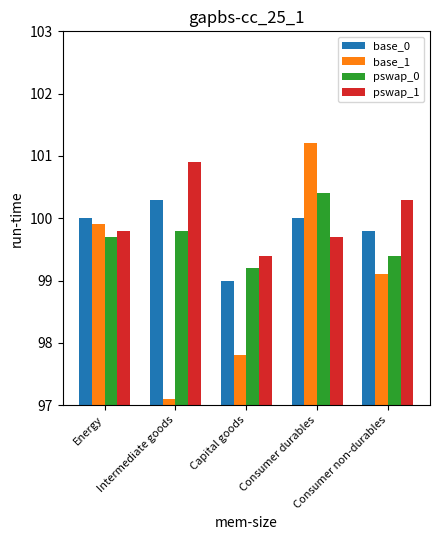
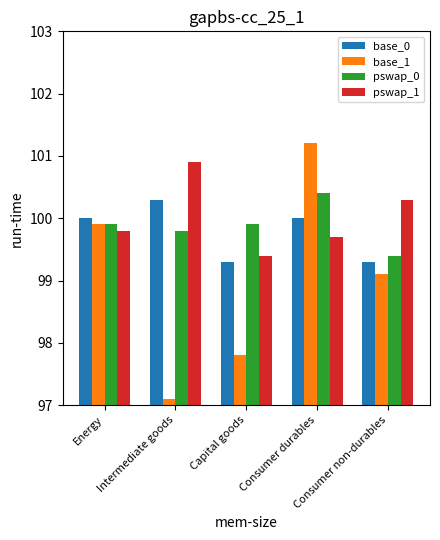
pswap_0, Energy: 99.7 -> 99.9
base_0, Capital goods: 99.0 -> 99.3
pswap_0, Capital goods: 99.2 -> 99.9
base_0, Consumer non-durables: 99.8 -> 99.3
